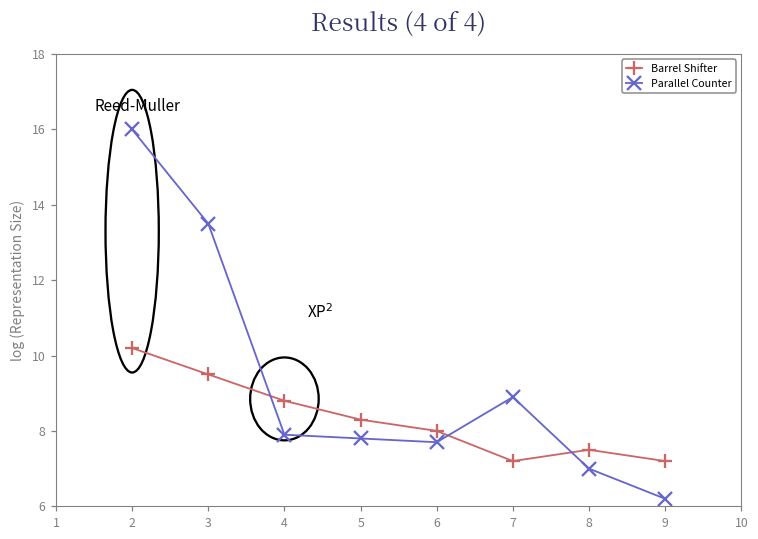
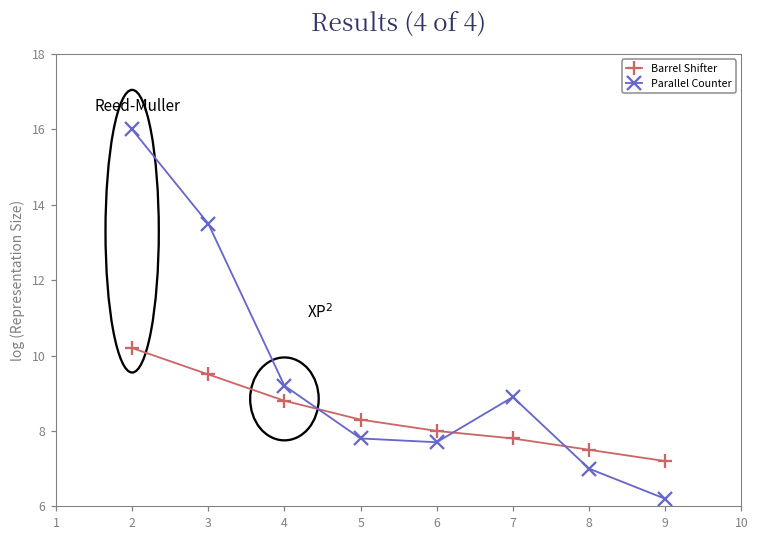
Parallel Counter, 4: 7.9 -> 9.2
Barrel Shifter, 7: 7.2 -> 7.8
